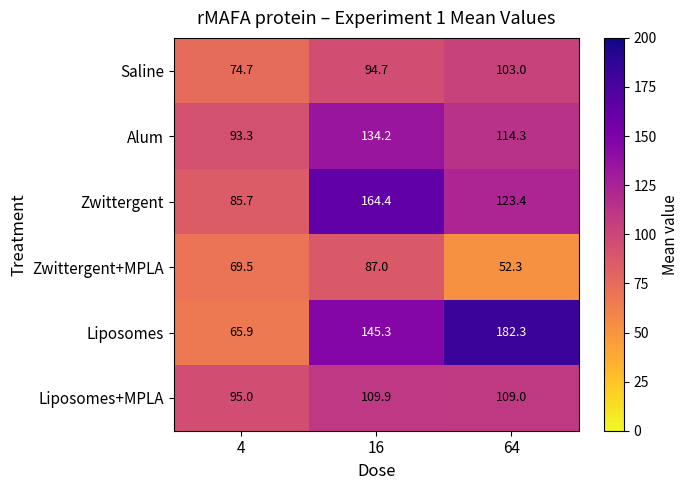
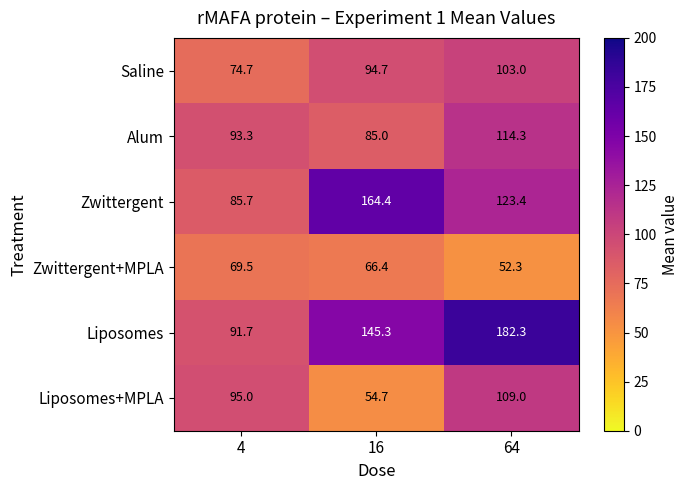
Alum, 16: 134.2 -> 85.0
Zwittergent+MPLA, 16: 87.0 -> 66.4
Liposomes, 4: 65.9 -> 91.7
Liposomes+MPLA, 16: 109.9 -> 54.7
